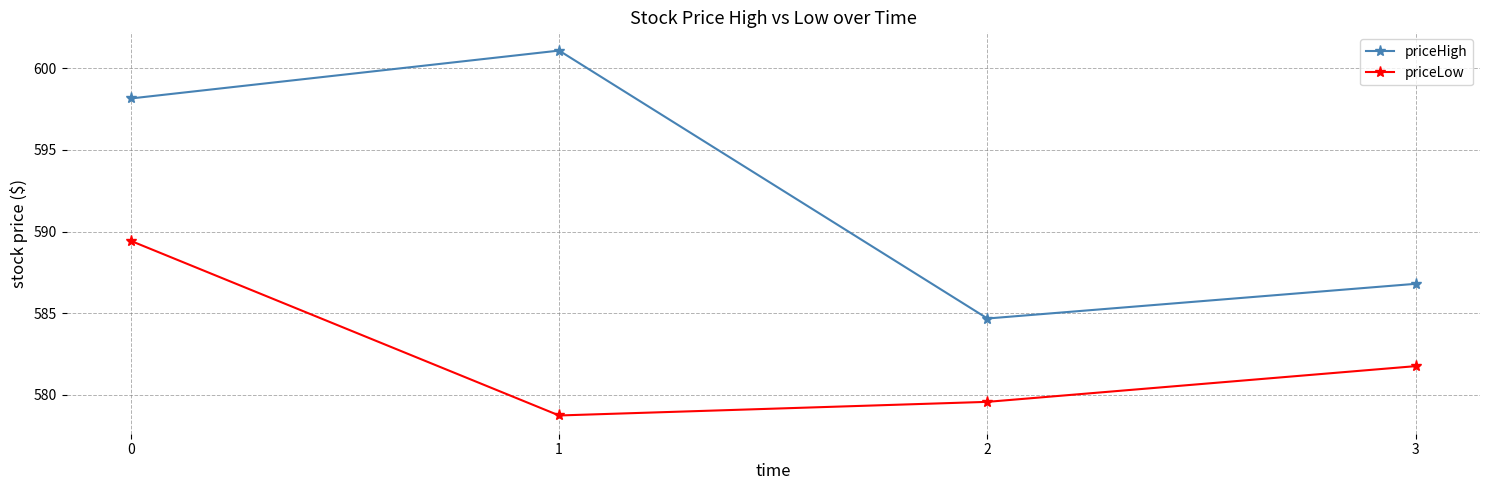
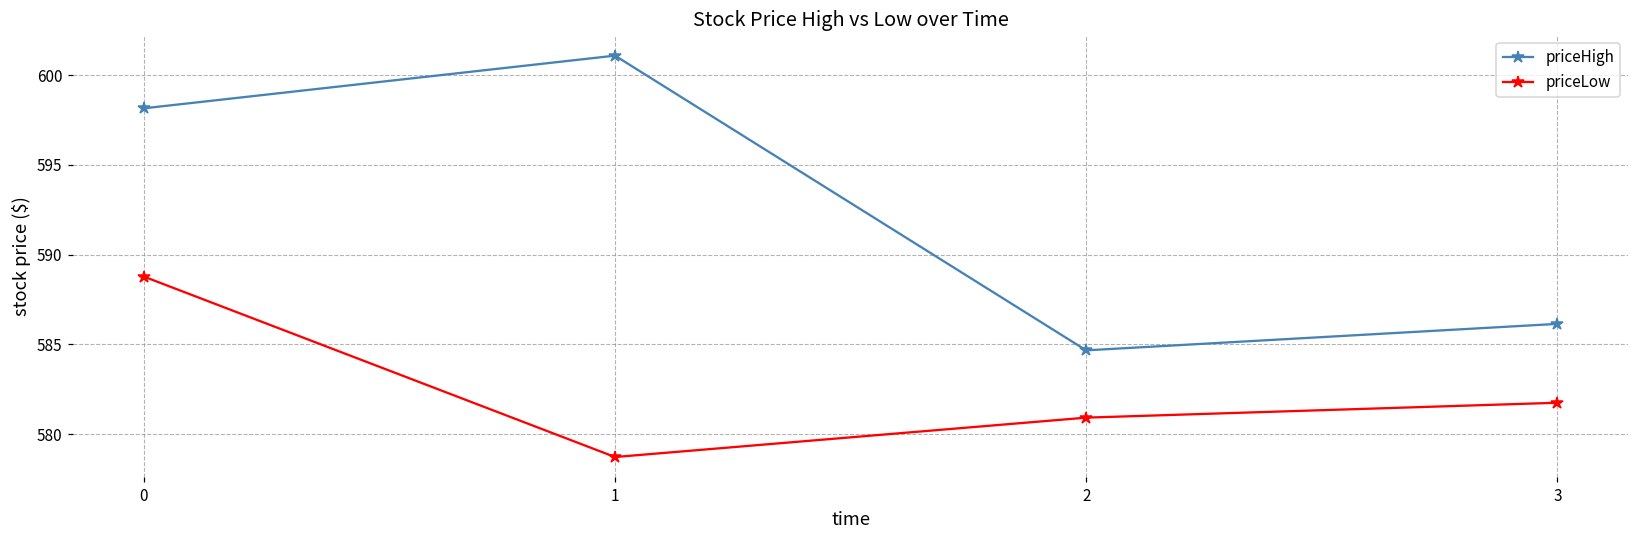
priceLow, 0: 589.4 -> 588.8
priceLow, 2: 579.6 -> 580.9
priceHigh, 3: 586.8 -> 586.1
